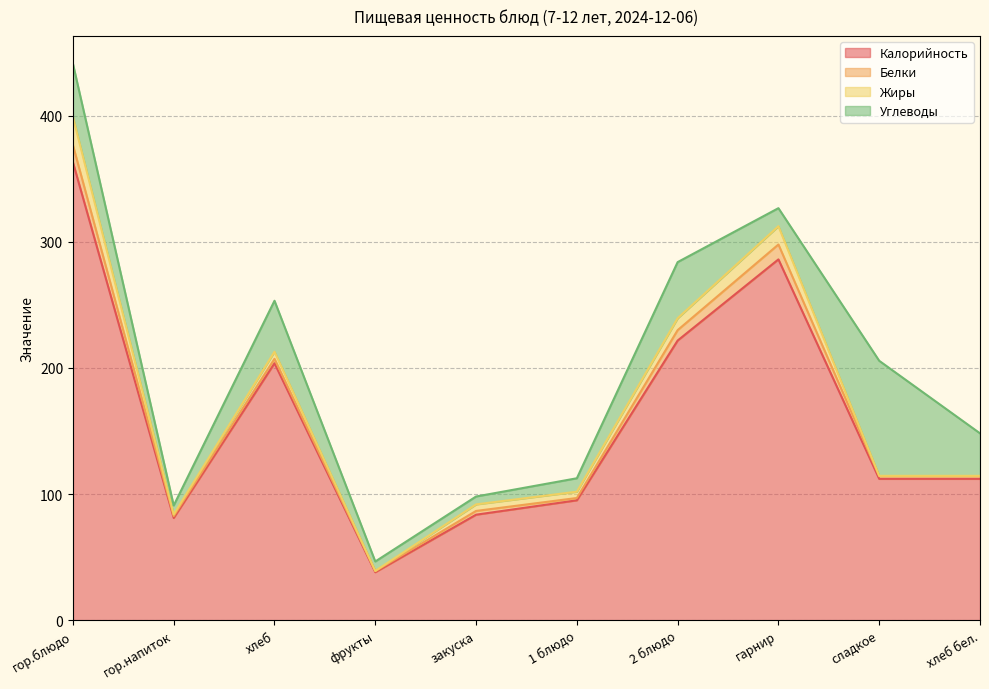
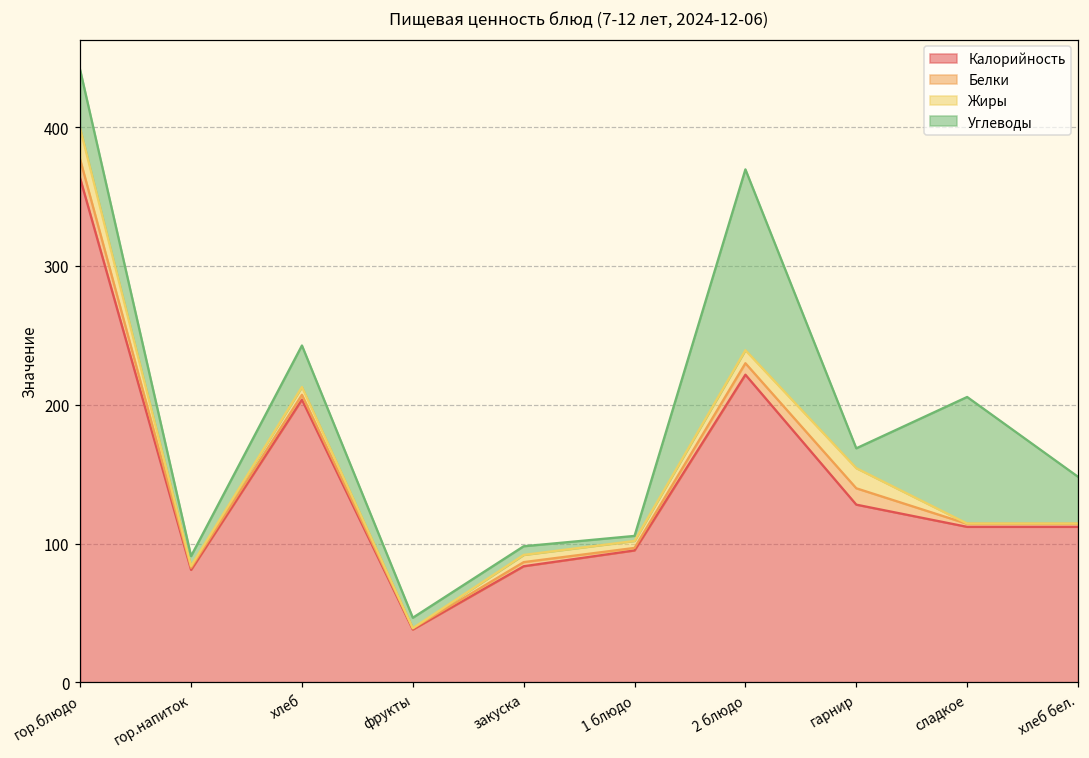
Углеводы, хлеб: 40 -> 30
Углеводы, 1 блюдо: 11 -> 4
Углеводы, 2 блюдо: 45 -> 130
Калорийность, гарнир: 286 -> 128
